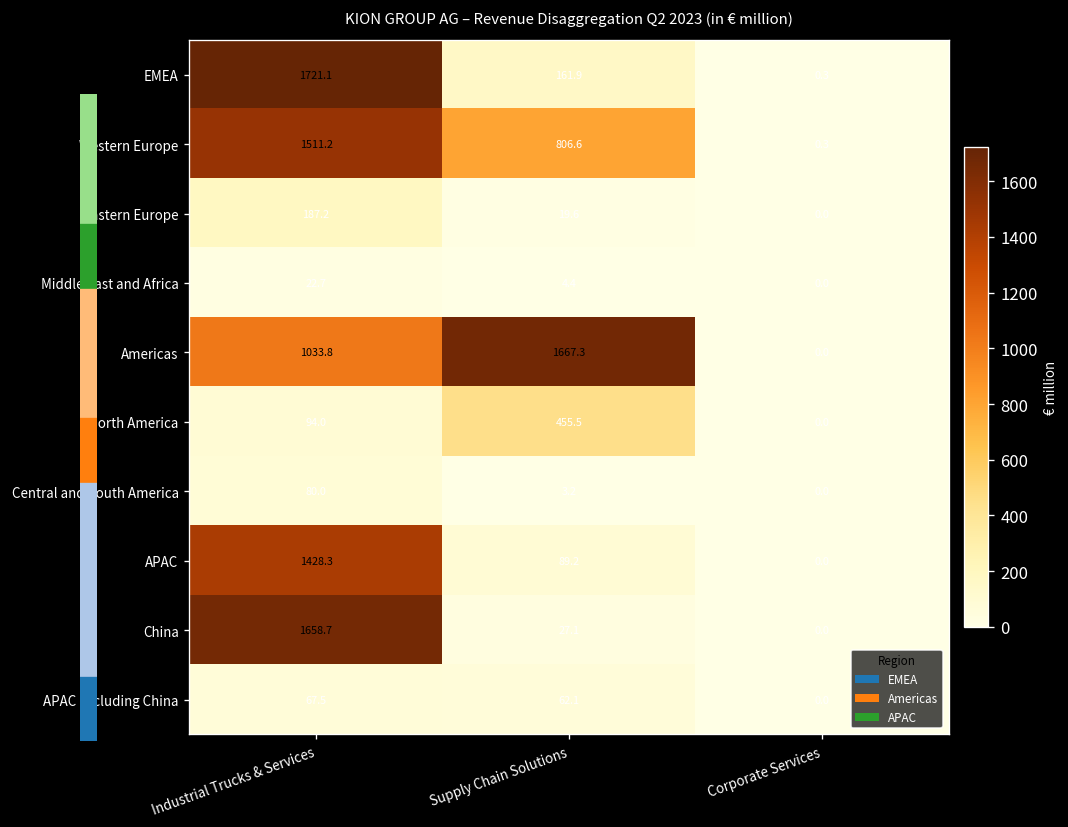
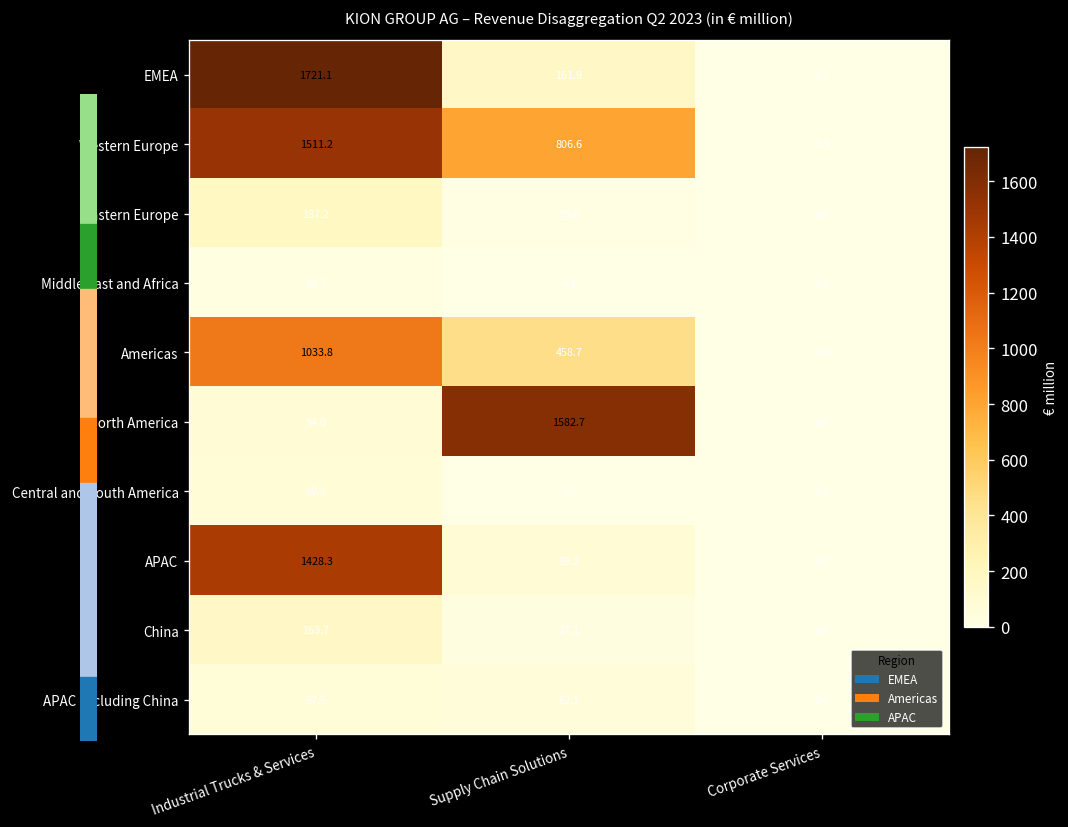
Americas, Supply Chain Solutions: 1667.3 -> 458.7
North America, Supply Chain Solutions: 455.5 -> 1582.7
China, Industrial Trucks & Services: 1658.7 -> 163.7
